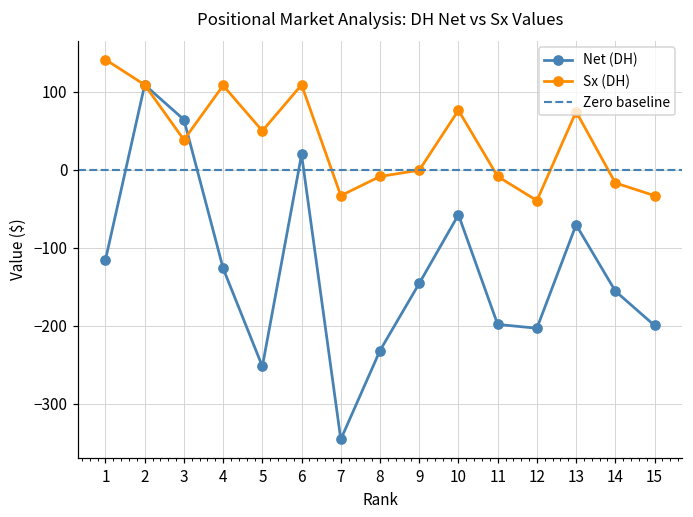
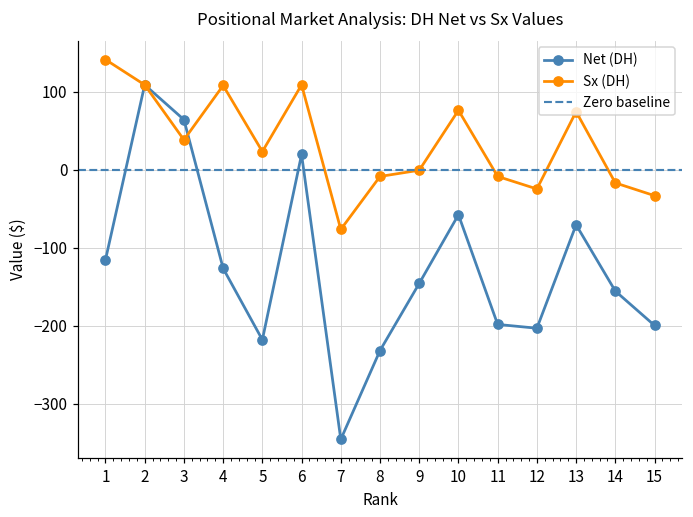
Net (DH), 5: -250 -> -220
Sx (DH), 5: 50 -> 20
Sx (DH), 7: -30 -> -80
Sx (DH), 12: -40 -> -20
